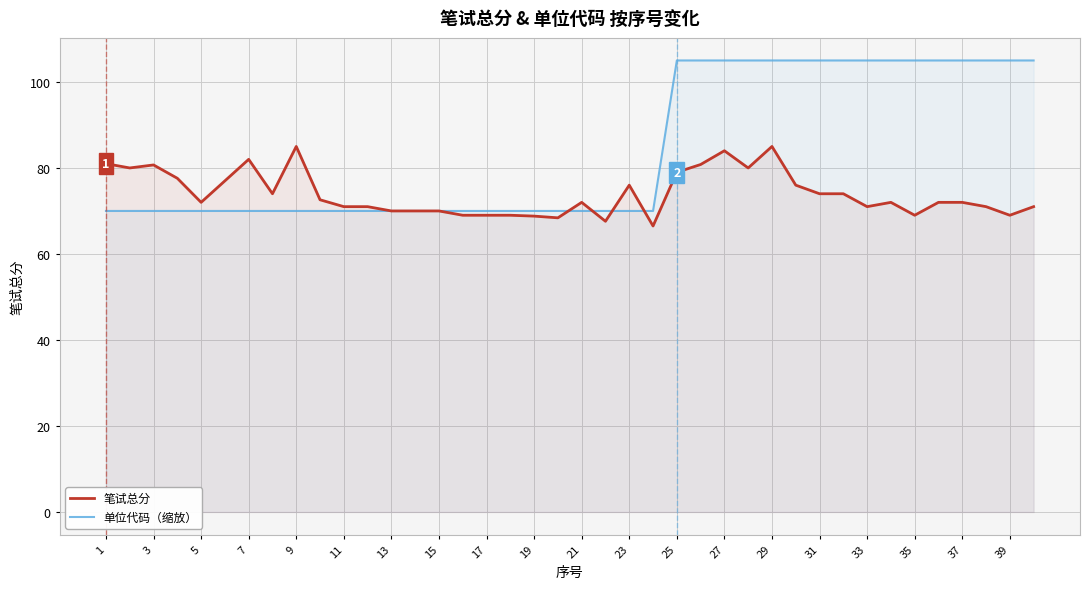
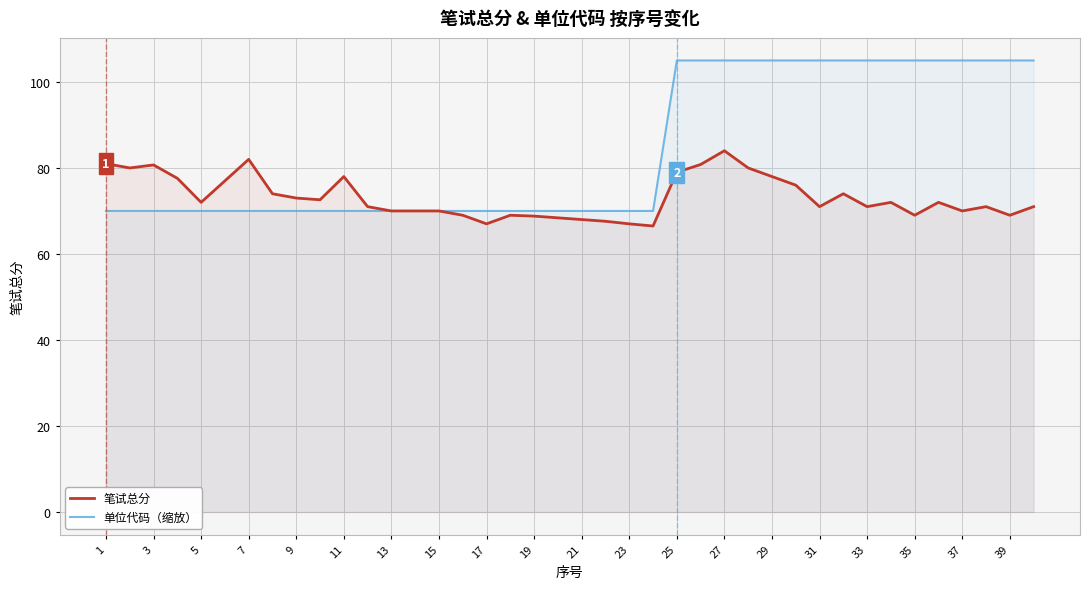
笔试总分, 9: 85 -> 73
笔试总分, 11: 71 -> 78
笔试总分, 17: 69 -> 67
笔试总分, 21: 72 -> 68
笔试总分, 23: 76 -> 67
笔试总分, 29: 85 -> 78
笔试总分, 31: 74 -> 71
笔试总分, 37: 72 -> 70
